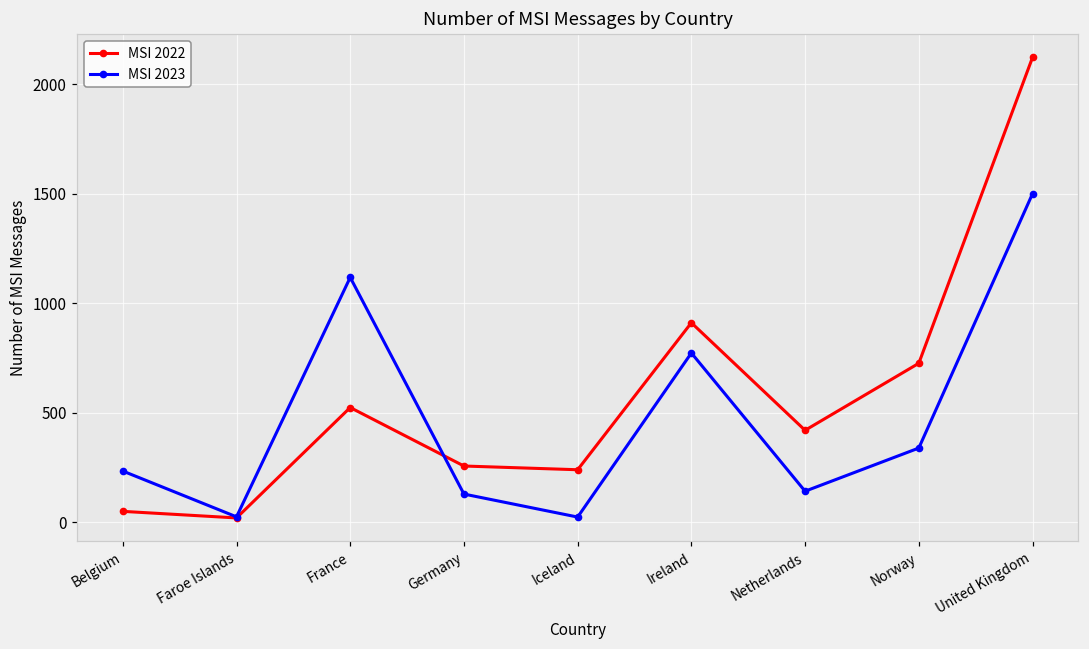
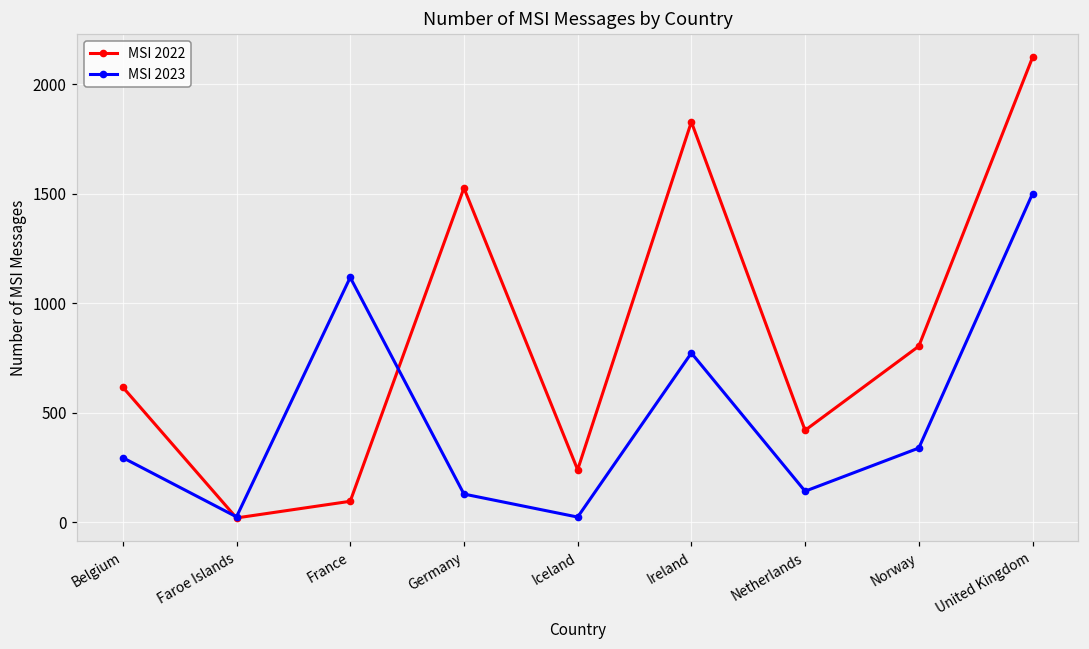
MSI 2022, Belgium: 50 -> 620
MSI 2023, Belgium: 230 -> 300
MSI 2022, France: 520 -> 100
MSI 2022, Germany: 260 -> 1530
MSI 2022, Ireland: 910 -> 1830
MSI 2022, Norway: 730 -> 800
